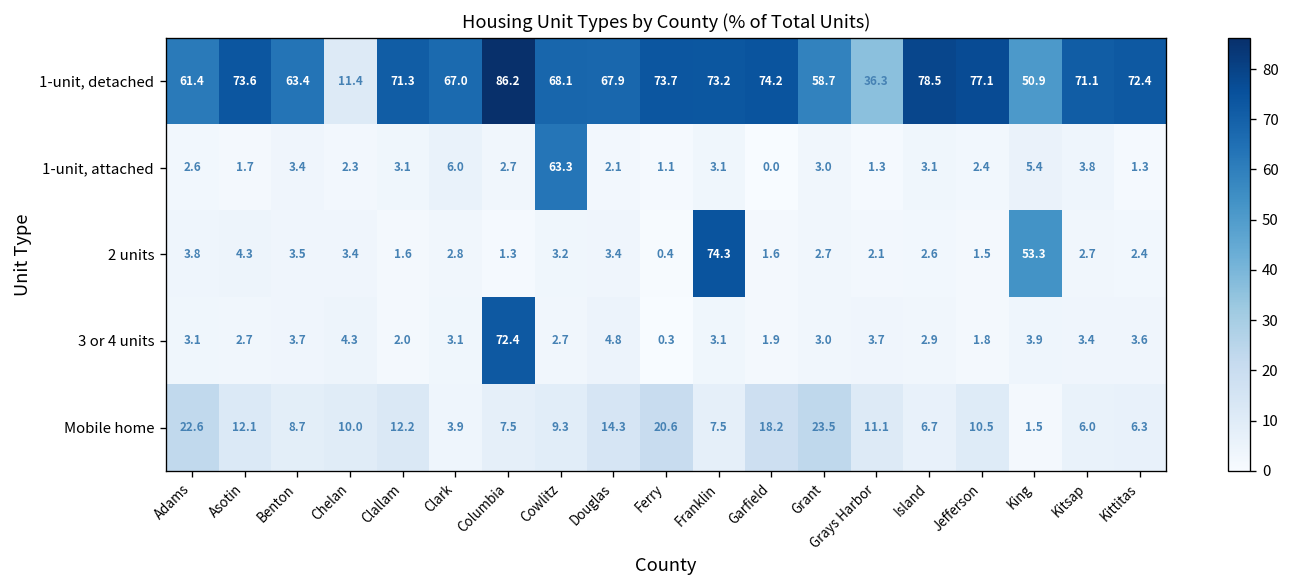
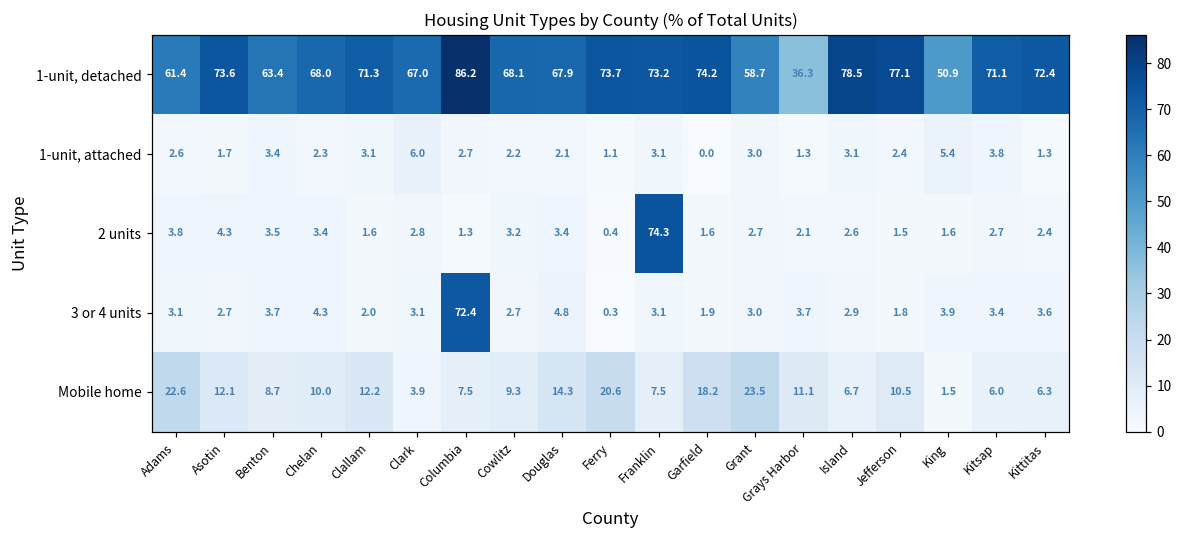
1-unit, detached, Chelan: 11.4 -> 68.0
1-unit, attached, Cowlitz: 63.3 -> 2.2
2 units, King: 53.3 -> 1.6
